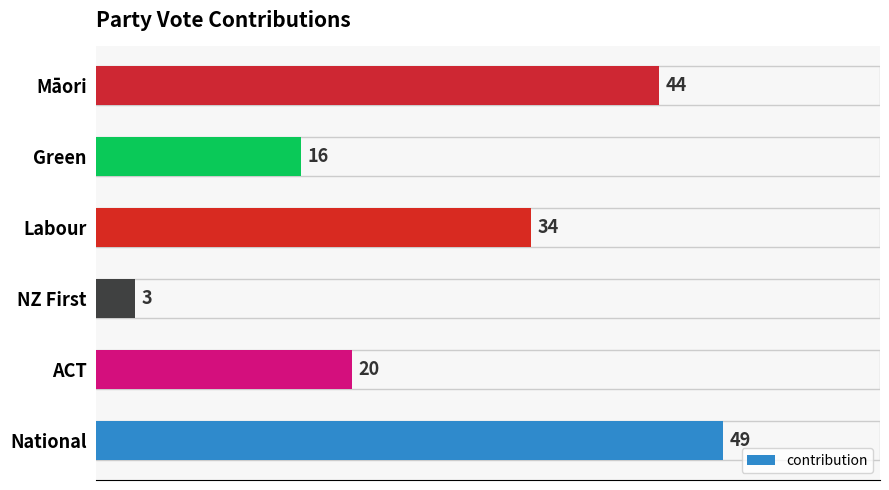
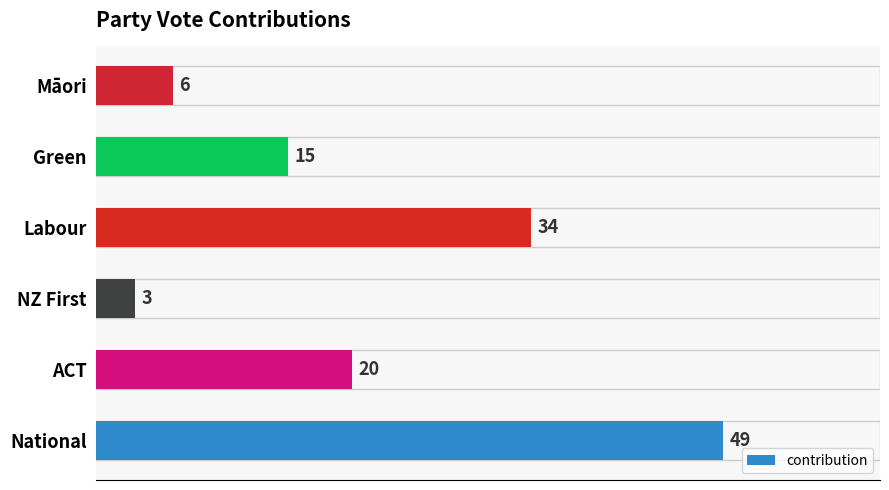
Māori: 44 -> 6
Green: 16 -> 15
